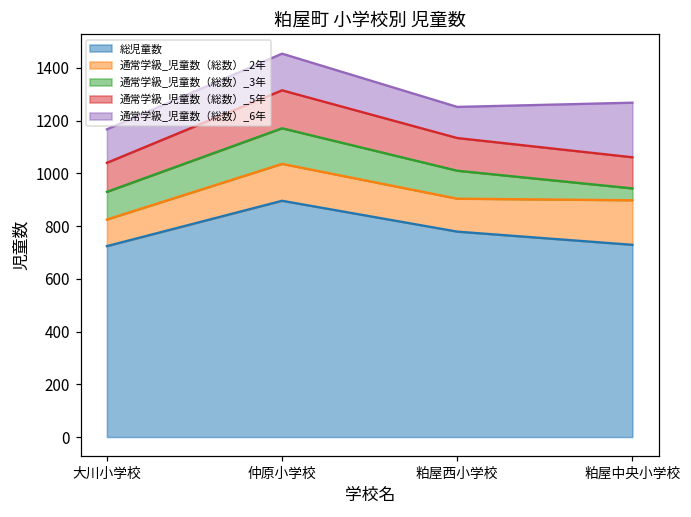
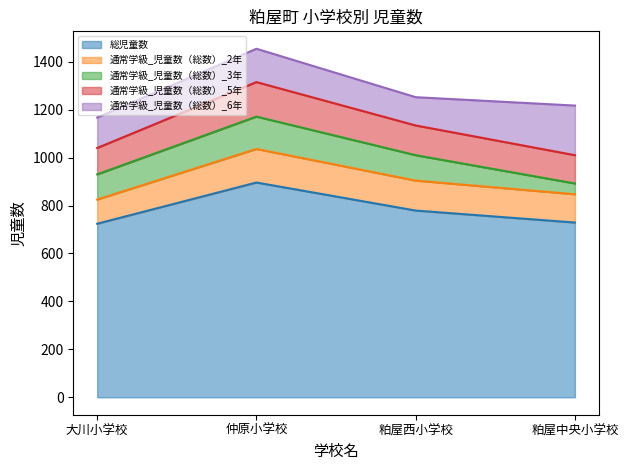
通常学級_児童数（総数）_2年, 粕屋中央小学校: 170 -> 120
